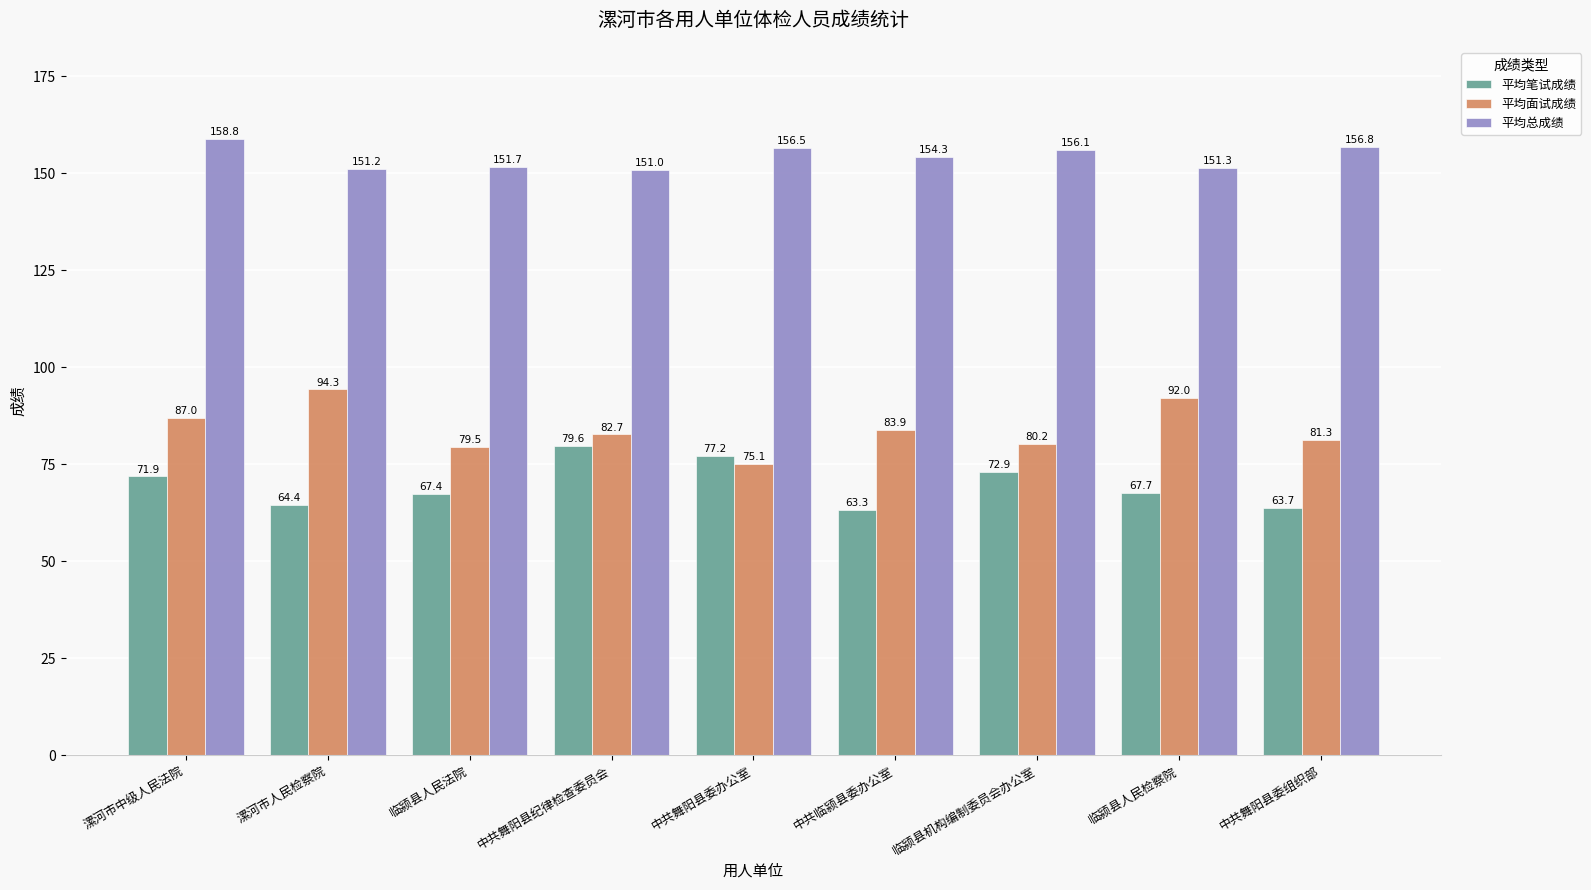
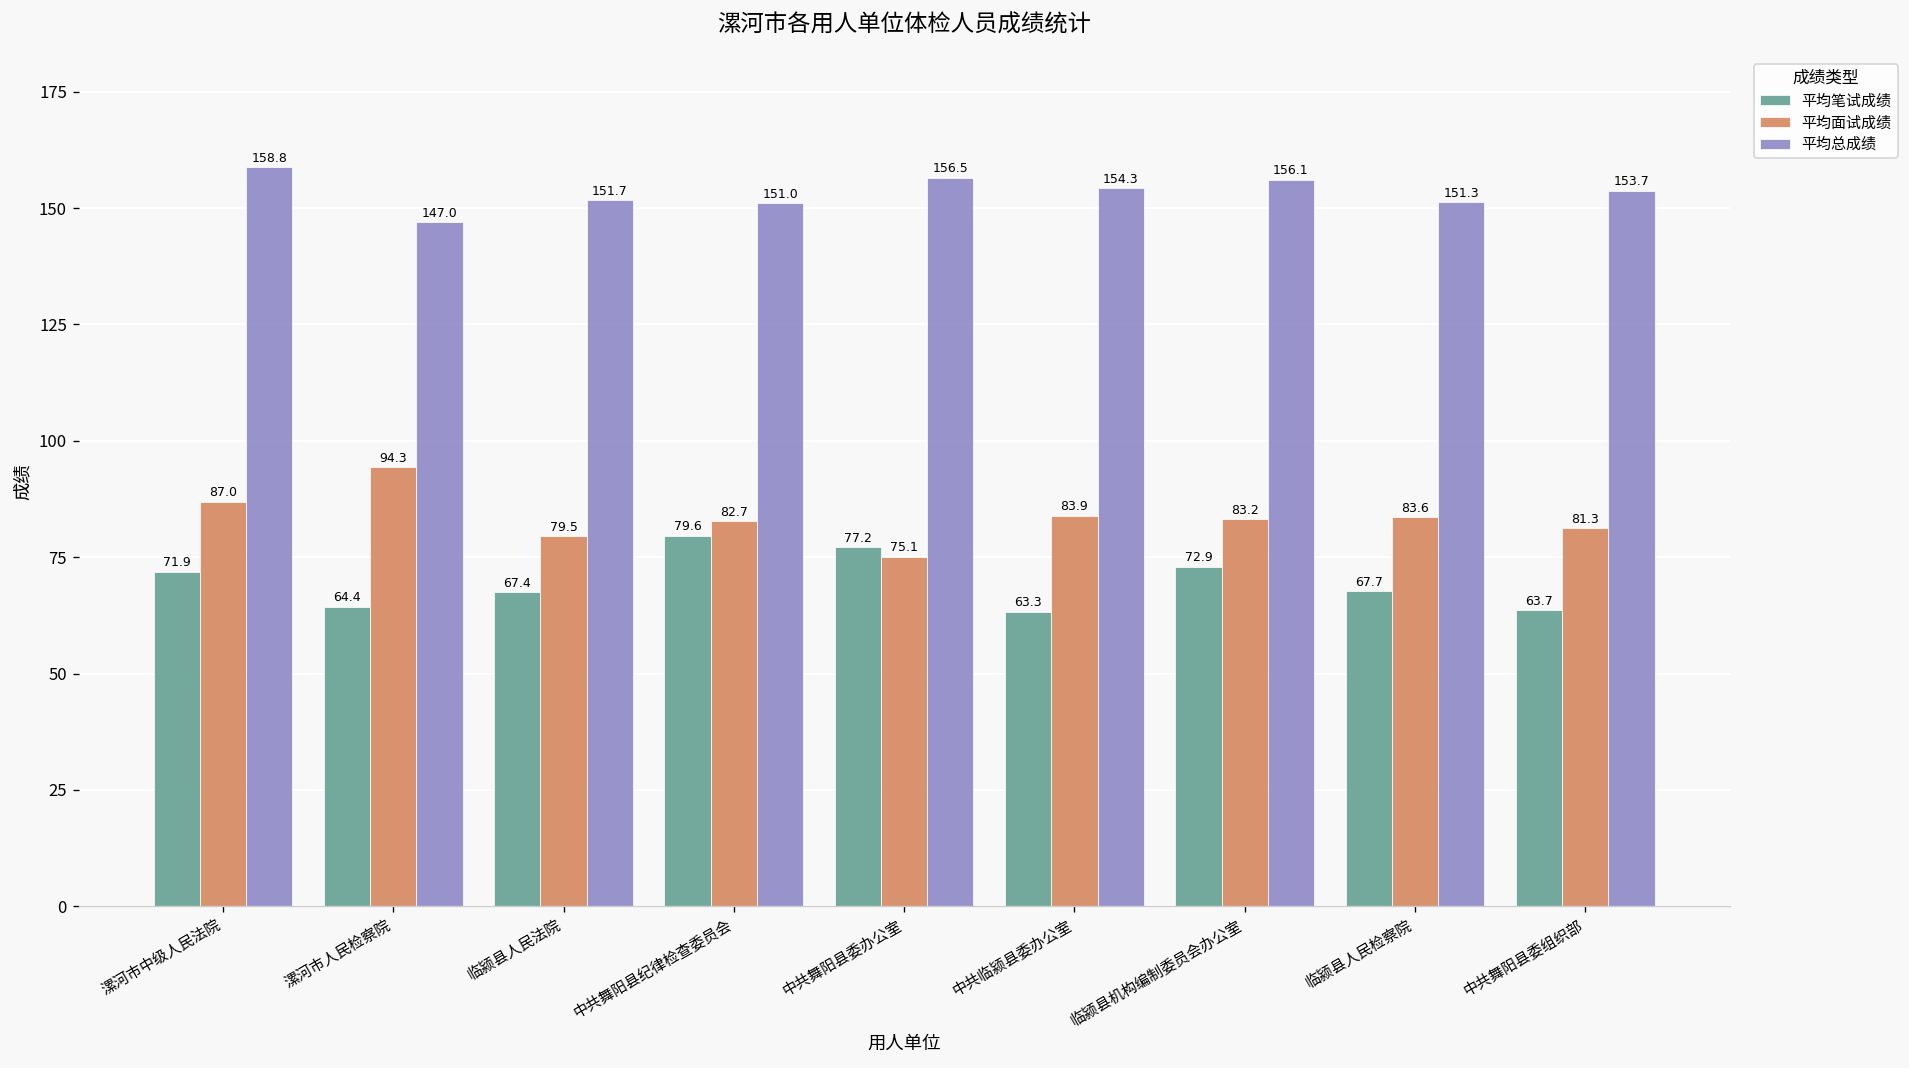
平均总成绩, 漯河市人民检察院: 151.2 -> 147.0
平均面试成绩, 临颍县机构编制委员会办公室: 80.2 -> 83.2
平均面试成绩, 临颍县人民检察院: 92.0 -> 83.6
平均总成绩, 中共舞阳县委组织部: 156.8 -> 153.7
